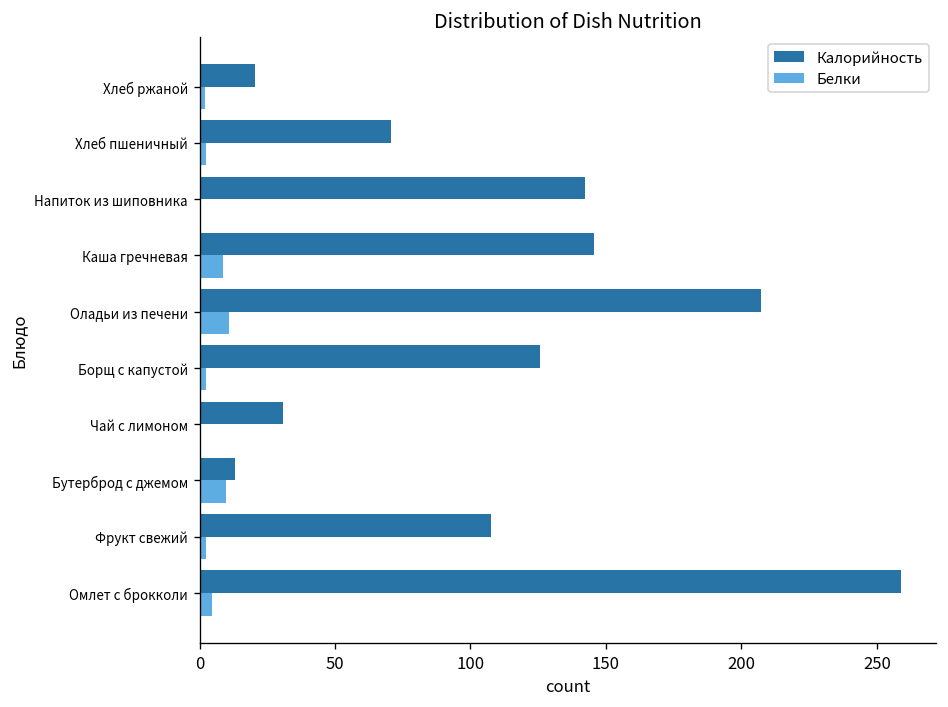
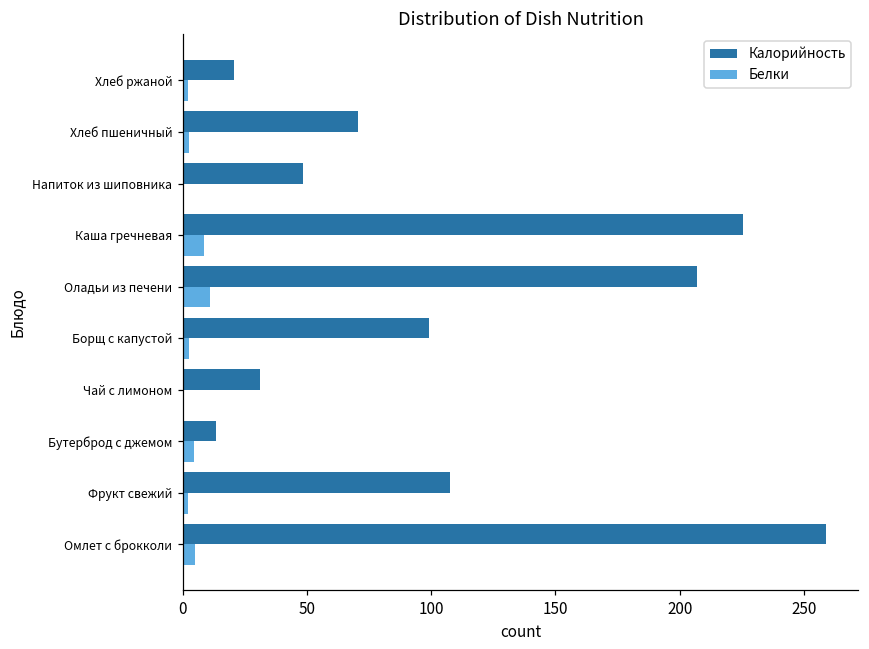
Калорийность, Напиток из шиповника: 142 -> 48
Калорийность, Каша гречневая: 146 -> 226
Калорийность, Борщ с капустой: 126 -> 99
Белки, Бутерброд с джемом: 10 -> 5
